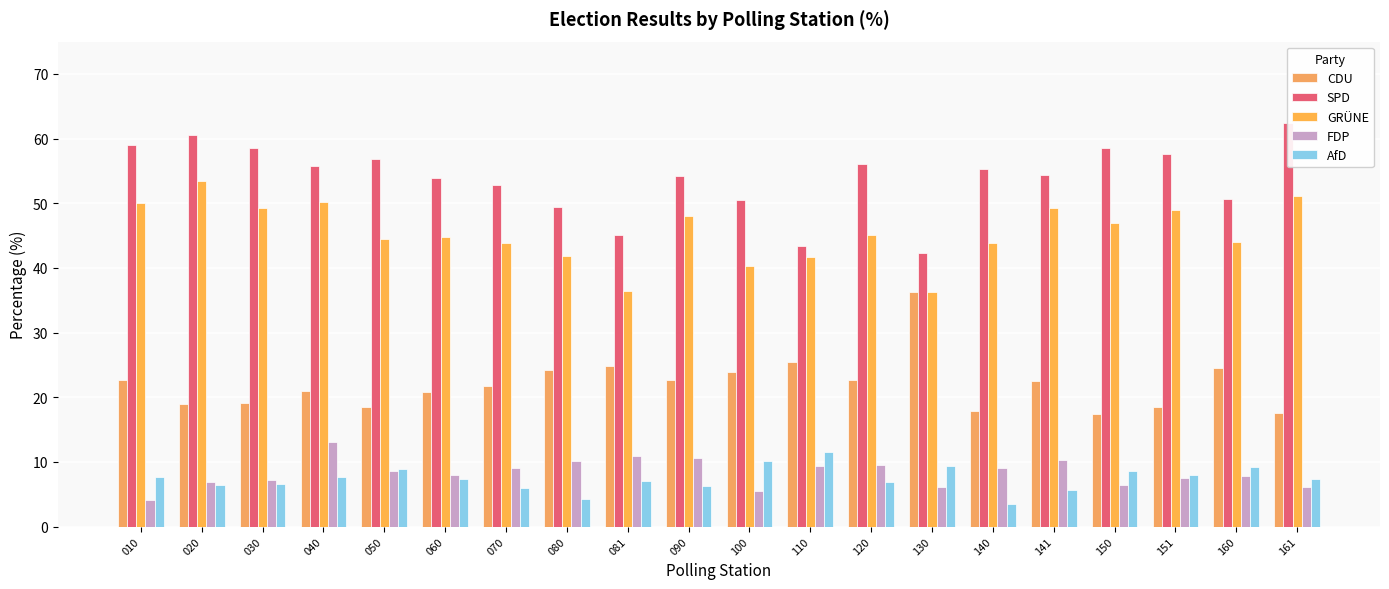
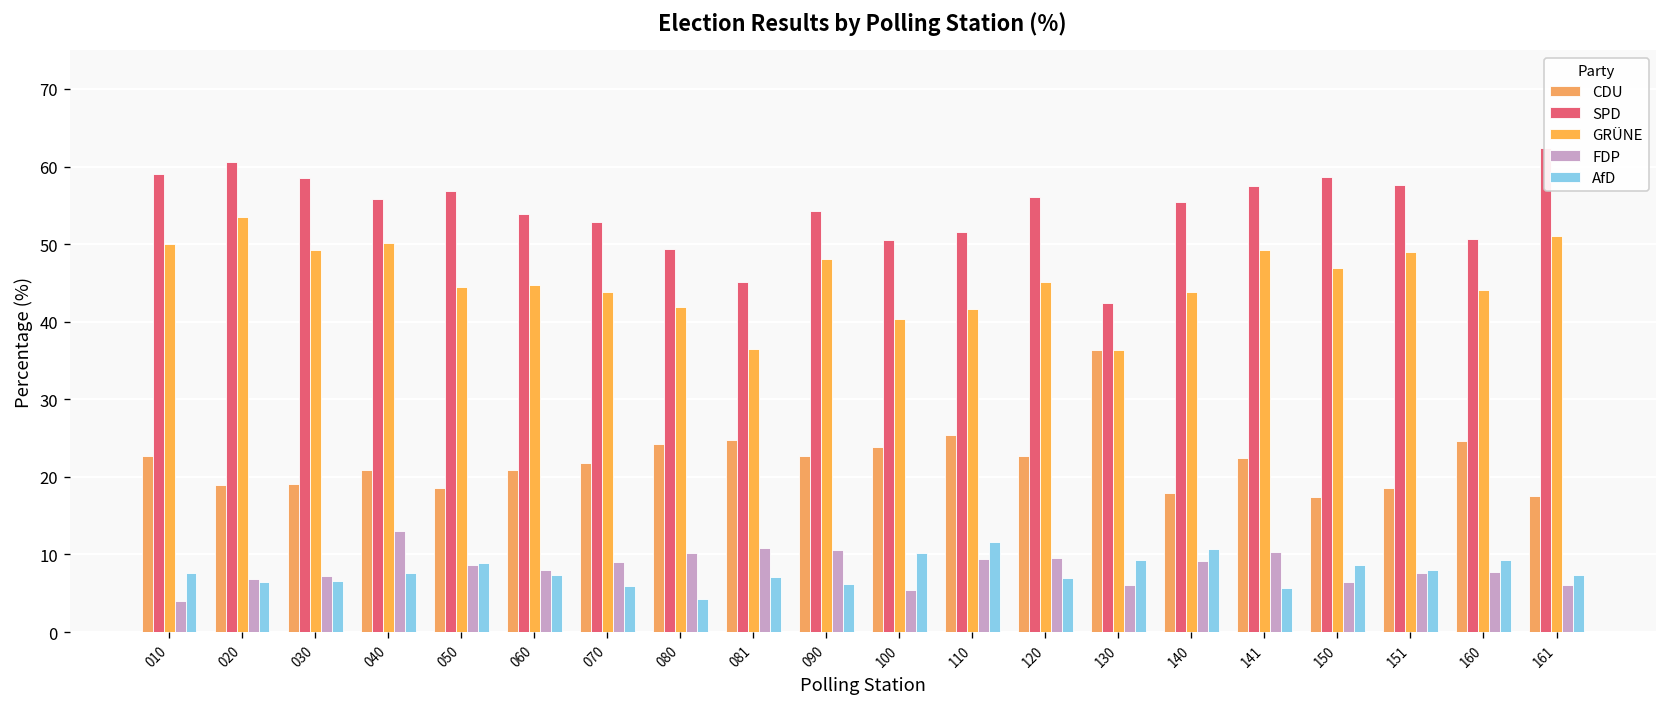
SPD, 110: 43 -> 52
AfD, 140: 4 -> 11
SPD, 141: 54 -> 58
